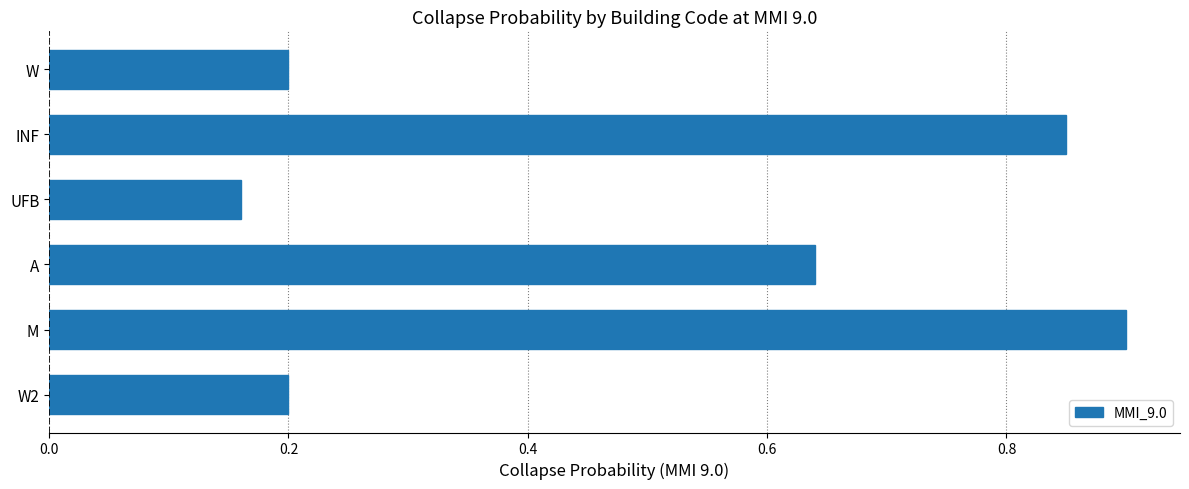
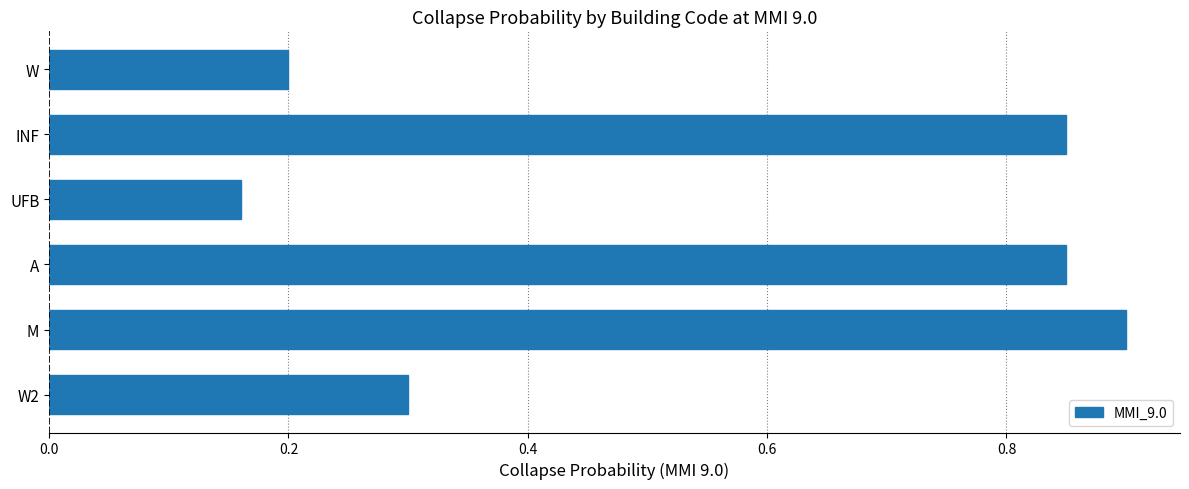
A: 0.64 -> 0.85
W2: 0.2 -> 0.3
